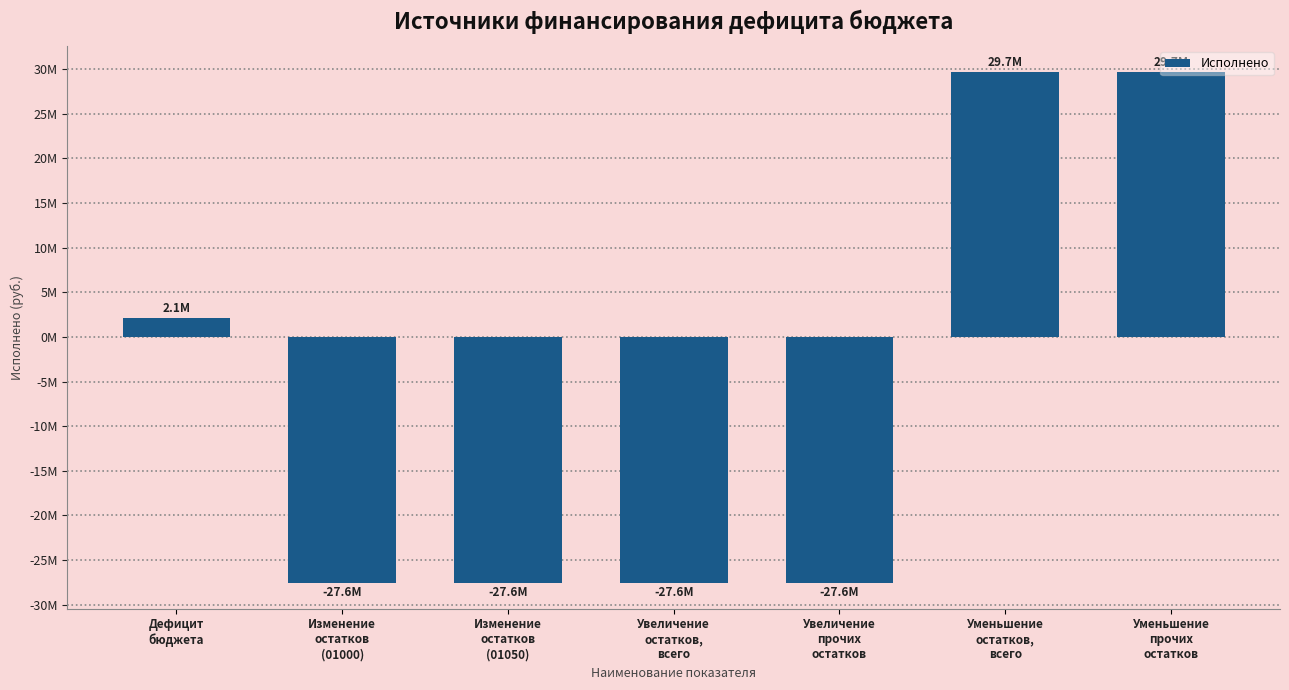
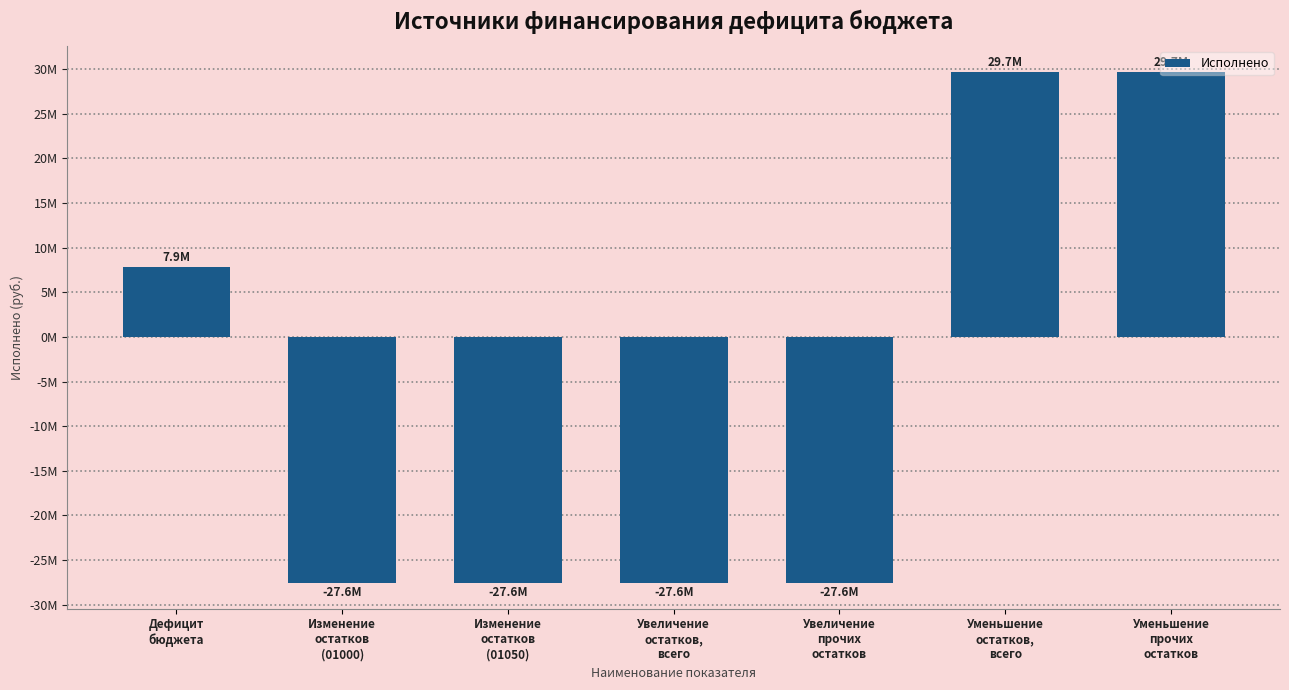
Дефицит бюджета: 2.1M -> 7.9M
